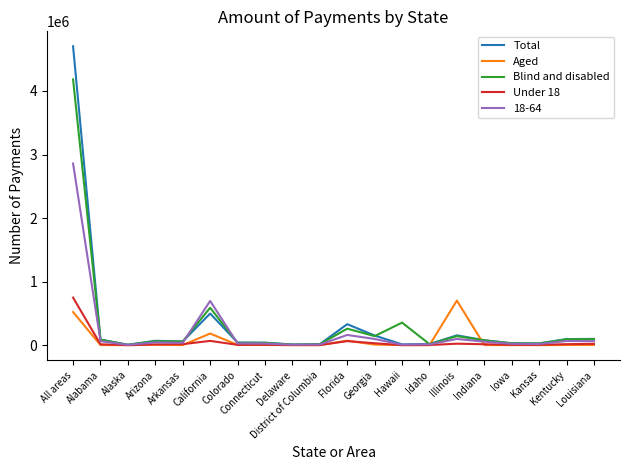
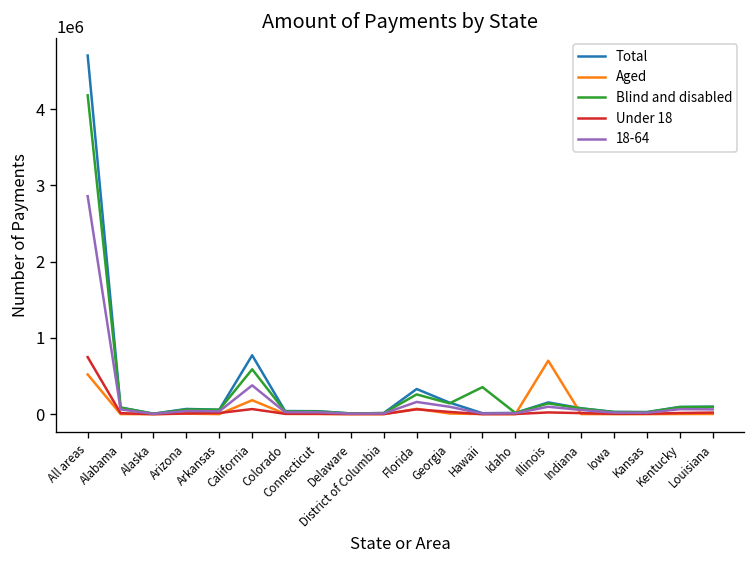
Total, California: 500000 -> 800000
18-64, California: 700000 -> 400000
